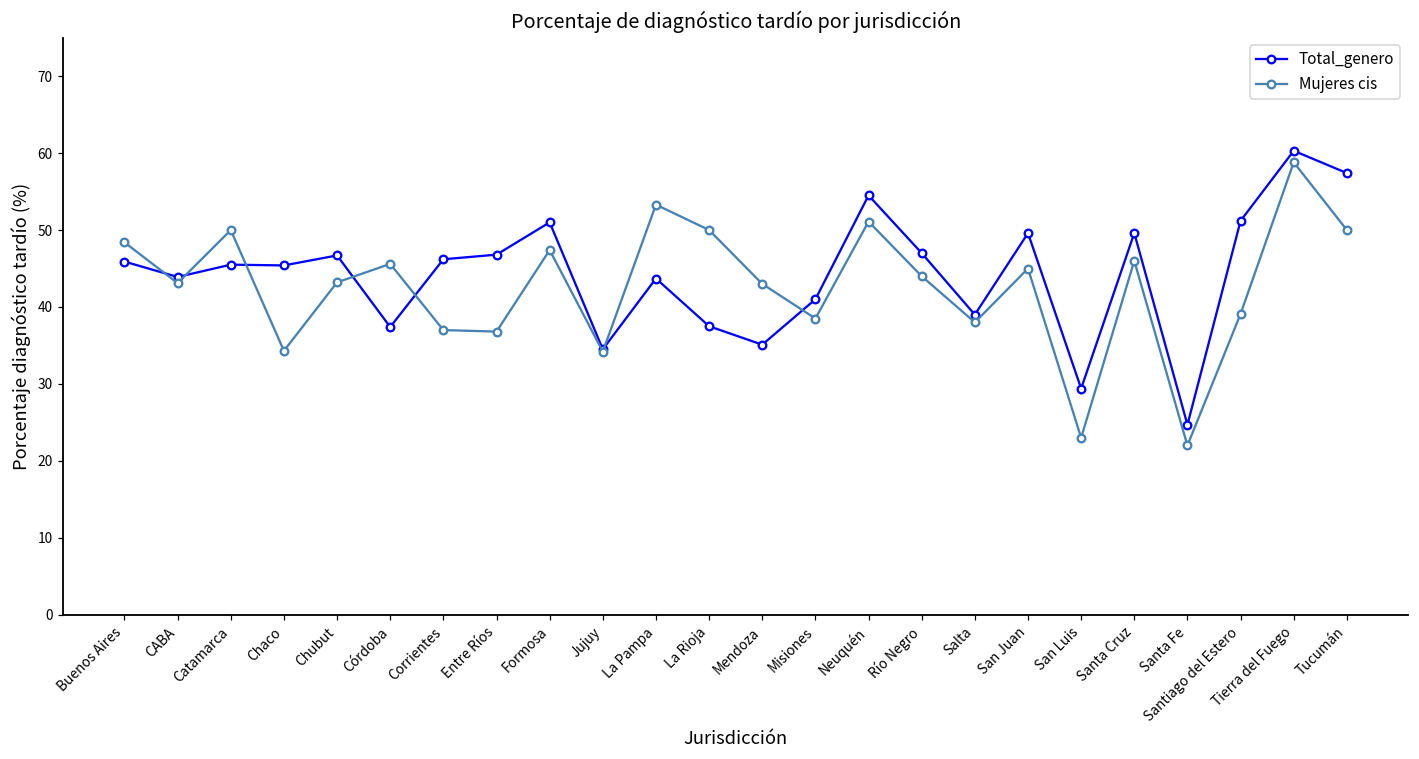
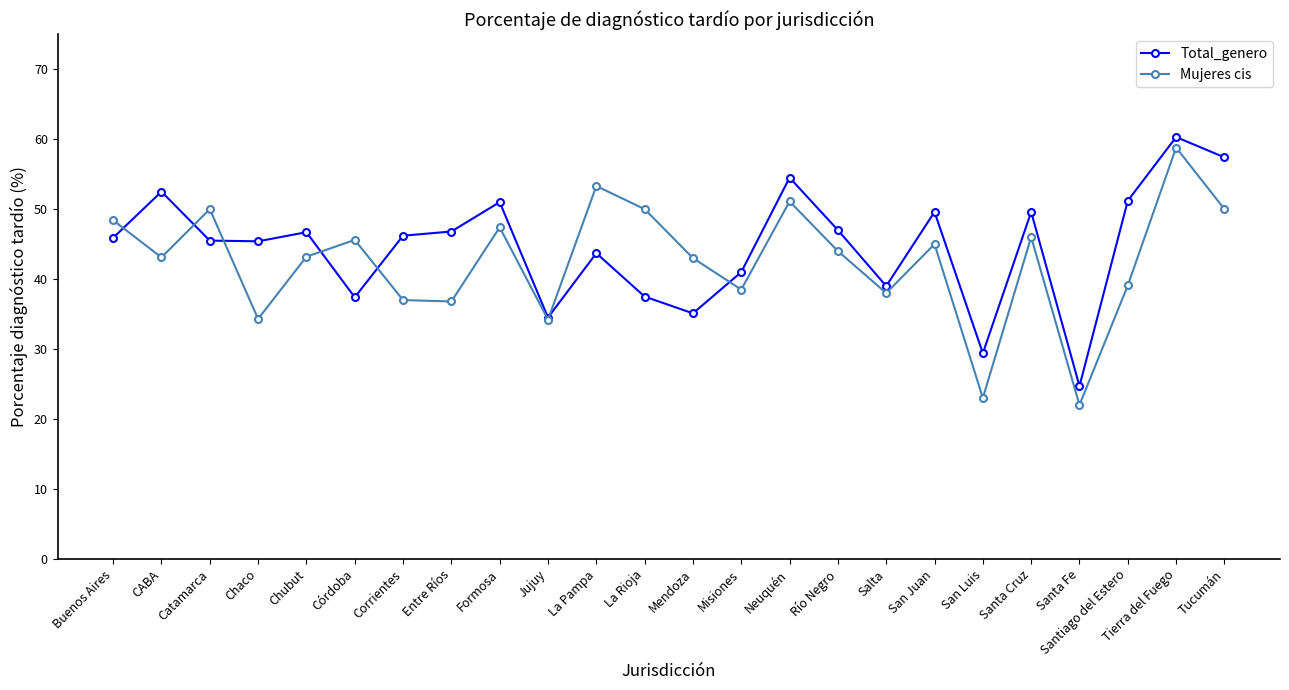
Total_genero, CABA: 44 -> 53
